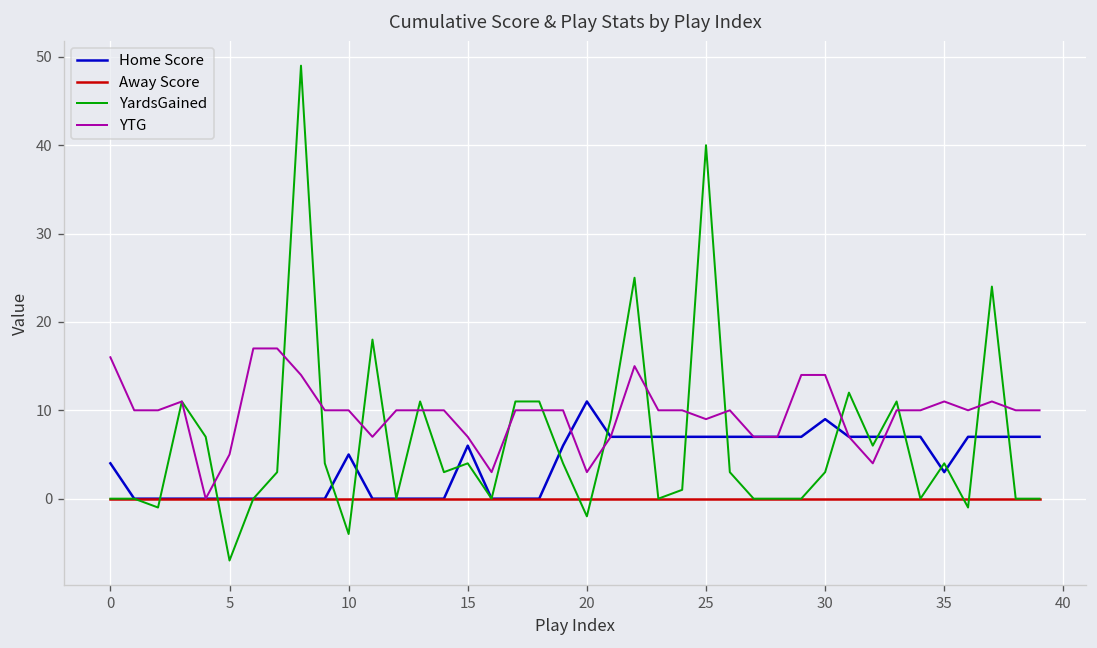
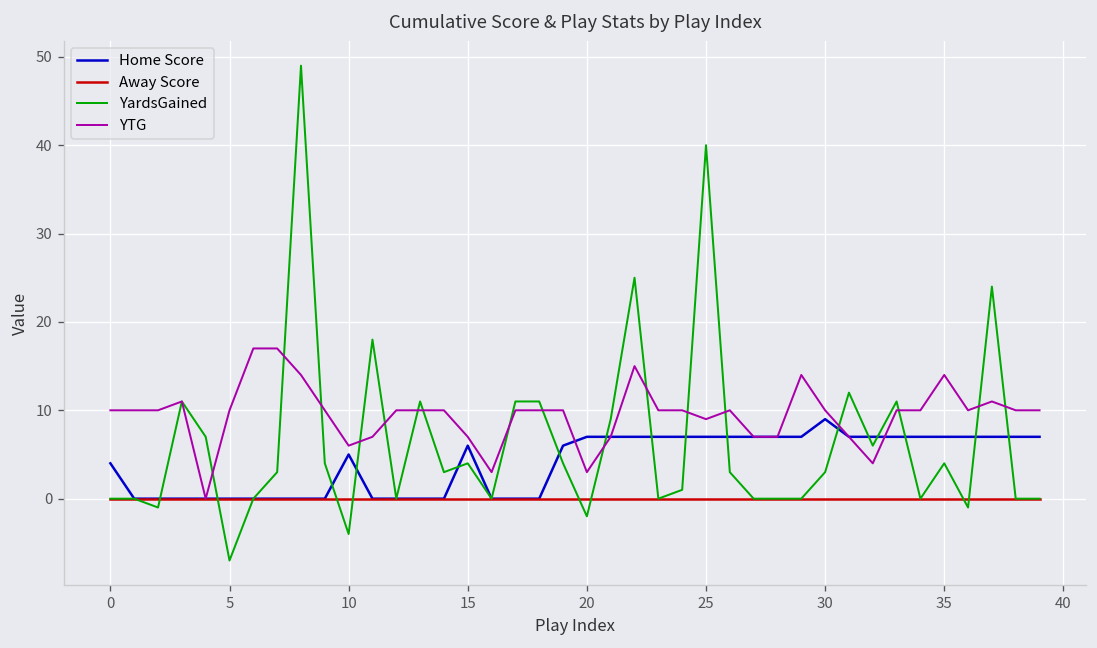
YTG, 0: 16 -> 10
YTG, 5: 5 -> 10
YTG, 10: 10 -> 6
Home Score, 20: 11 -> 7
YTG, 30: 14 -> 10
Home Score, 35: 3 -> 7
YTG, 35: 11 -> 14
